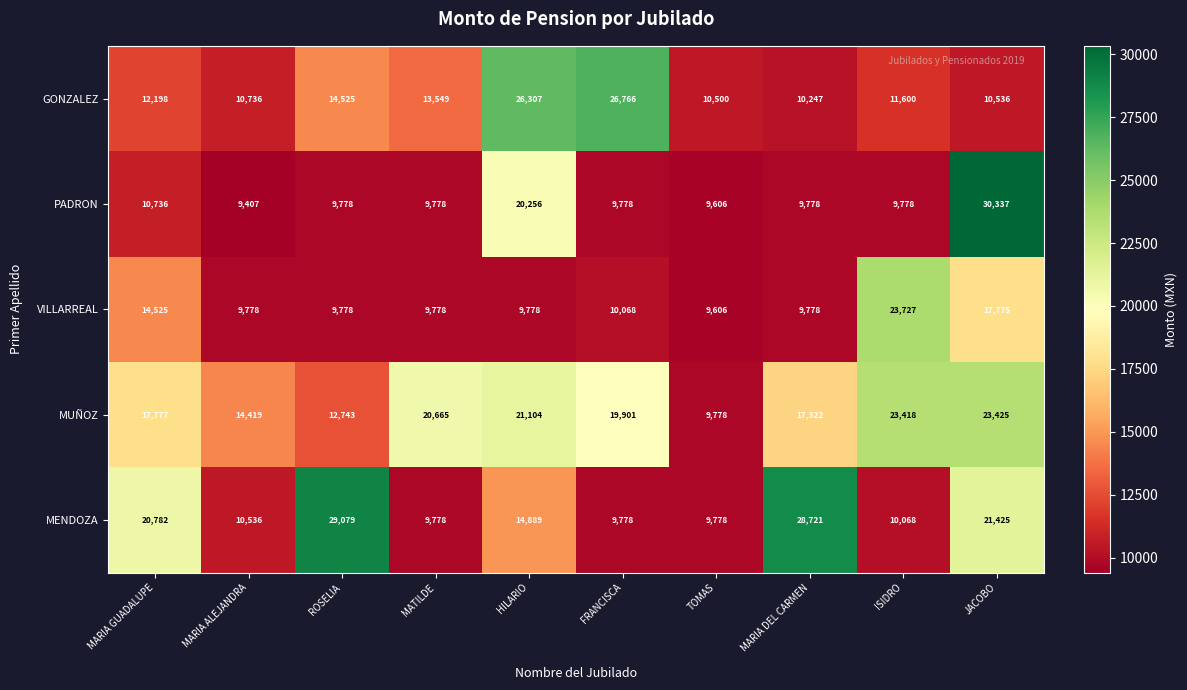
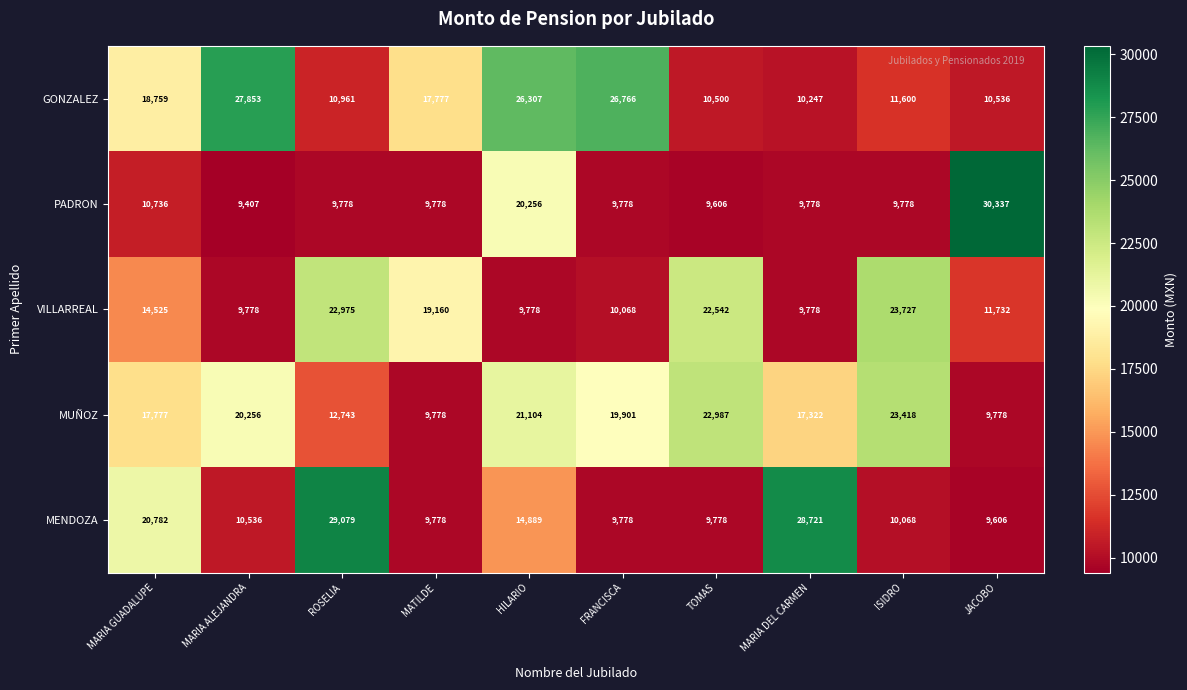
GONZALEZ, MARIA GUADALUPE: 12,198 -> 18,759
GONZALEZ, MARIA ALEJANDRA: 10,736 -> 27,853
GONZALEZ, ROSELIA: 14,525 -> 10,961
GONZALEZ, MATILDE: 13,549 -> 17,777
VILLARREAL, ROSELIA: 9,778 -> 22,975
VILLARREAL, MATILDE: 9,778 -> 19,160
VILLARREAL, TOMAS: 9,606 -> 22,542
VILLARREAL, JACOBO: 17,775 -> 11,732
MUÑOZ, MARIA ALEJANDRA: 14,419 -> 20,256
MUÑOZ, MATILDE: 20,665 -> 9,778
MUÑOZ, TOMAS: 9,778 -> 22,987
MUÑOZ, JACOBO: 23,425 -> 9,778
MENDOZA, JACOBO: 21,425 -> 9,606
